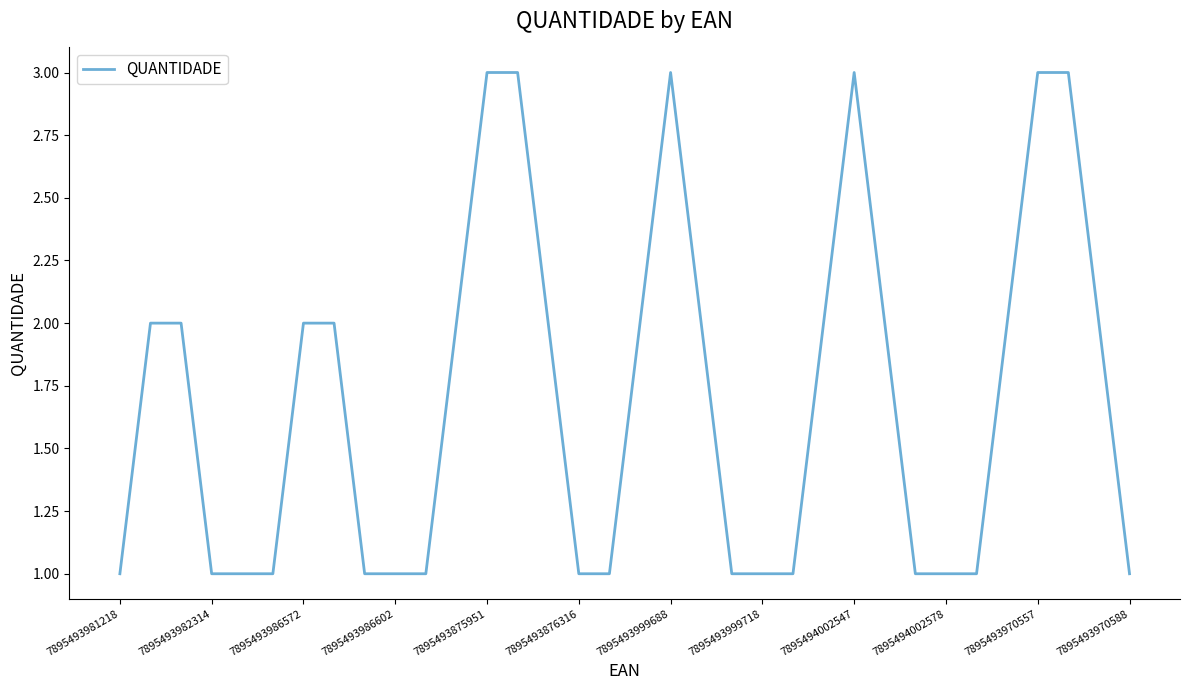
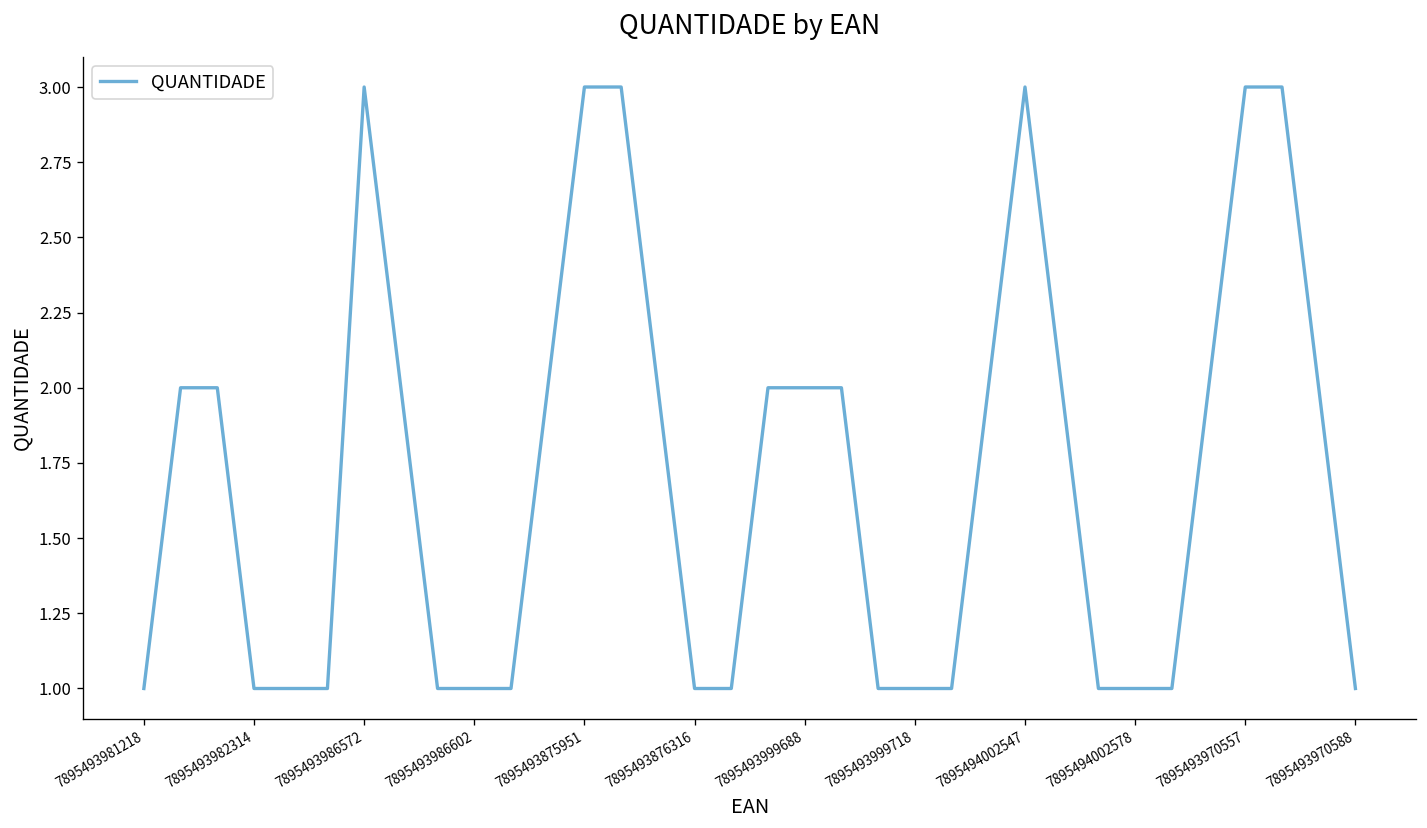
7895493986572: 2 -> 3
7895493999688: 3 -> 2
